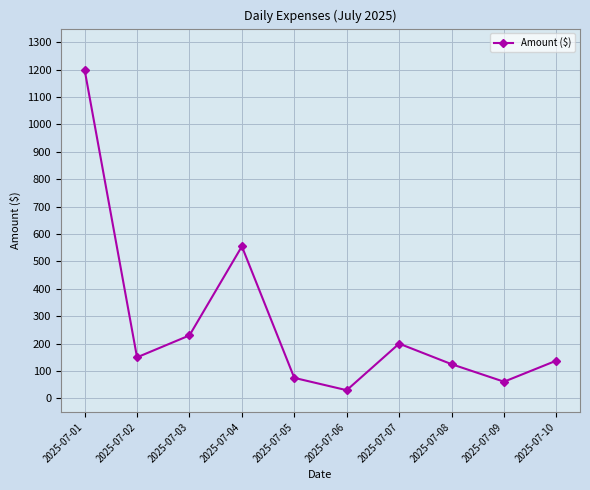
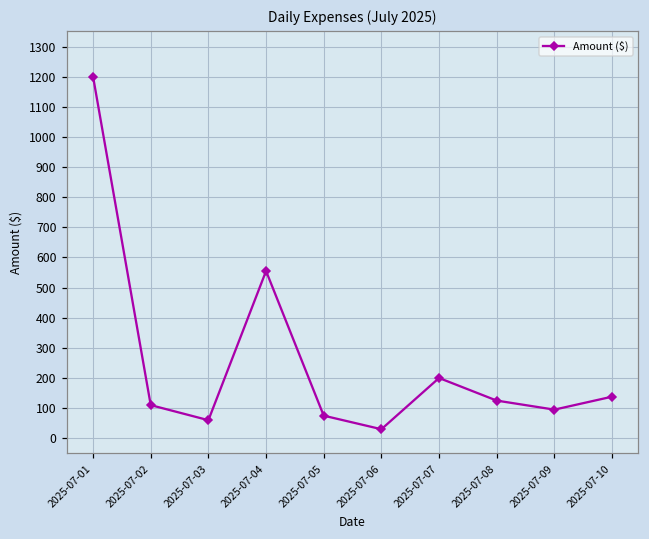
2025-07-02: 150 -> 110
2025-07-03: 230 -> 60
2025-07-09: 60 -> 100
